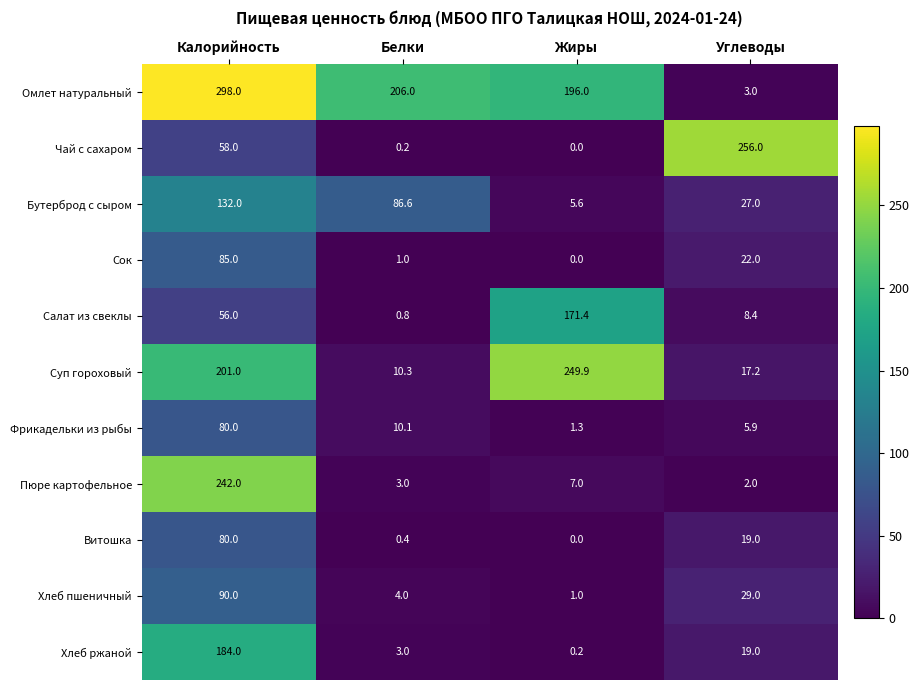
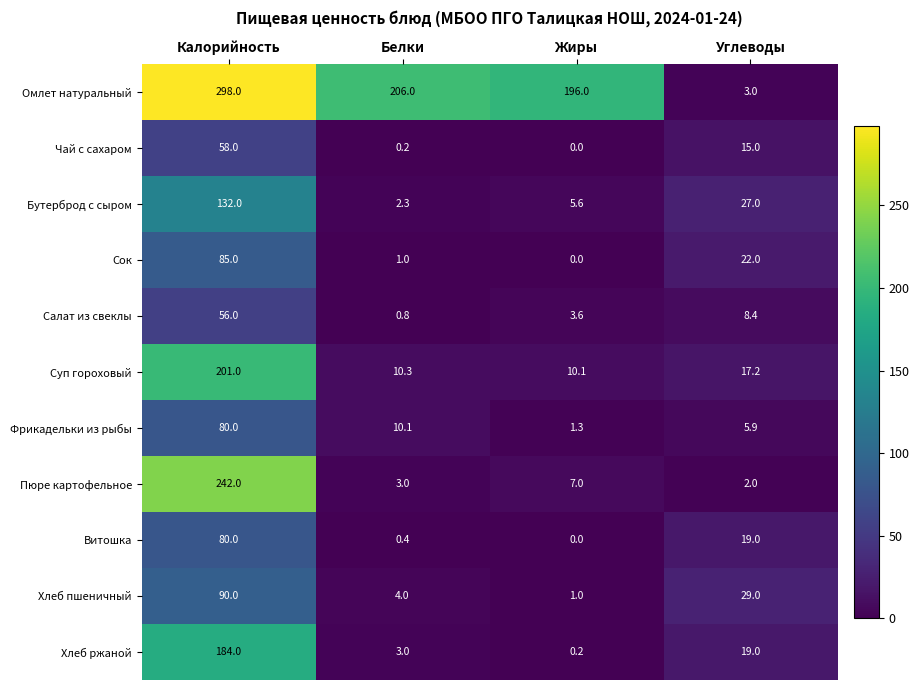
Чай с сахаром, Углеводы: 256.0 -> 15.0
Бутерброд с сыром, Белки: 86.6 -> 2.3
Салат из свеклы, Жиры: 171.4 -> 3.6
Суп гороховый, Жиры: 249.9 -> 10.1
